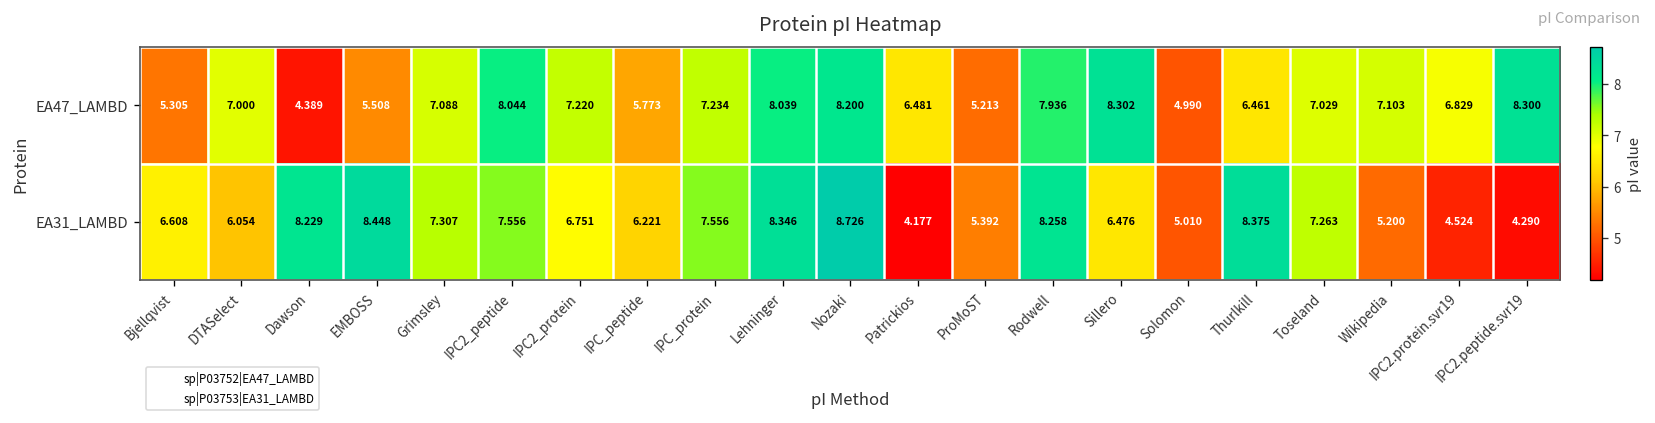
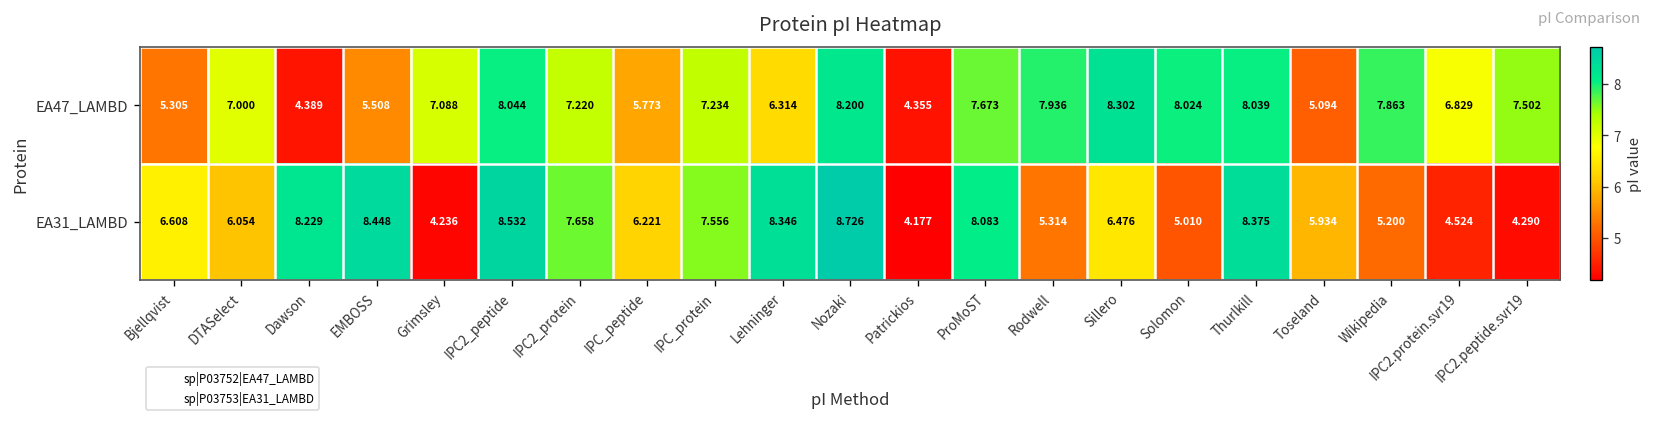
EA47_LAMBD, Lehninger: 8.039 -> 6.314
EA47_LAMBD, Patrickios: 6.481 -> 4.355
EA47_LAMBD, ProMoST: 5.213 -> 7.673
EA47_LAMBD, Solomon: 4.990 -> 8.024
EA47_LAMBD, Thurlkill: 6.461 -> 8.039
EA47_LAMBD, Toseland: 7.029 -> 5.094
EA47_LAMBD, Wikipedia: 7.103 -> 7.863
EA47_LAMBD, IPC2.peptide.svr19: 8.300 -> 7.502
EA31_LAMBD, Grimsley: 7.307 -> 4.236
EA31_LAMBD, IPC2_peptide: 7.556 -> 8.532
EA31_LAMBD, IPC2_protein: 6.751 -> 7.658
EA31_LAMBD, ProMoST: 5.392 -> 8.083
EA31_LAMBD, Rodwell: 8.258 -> 5.314
EA31_LAMBD, Toseland: 7.263 -> 5.934
